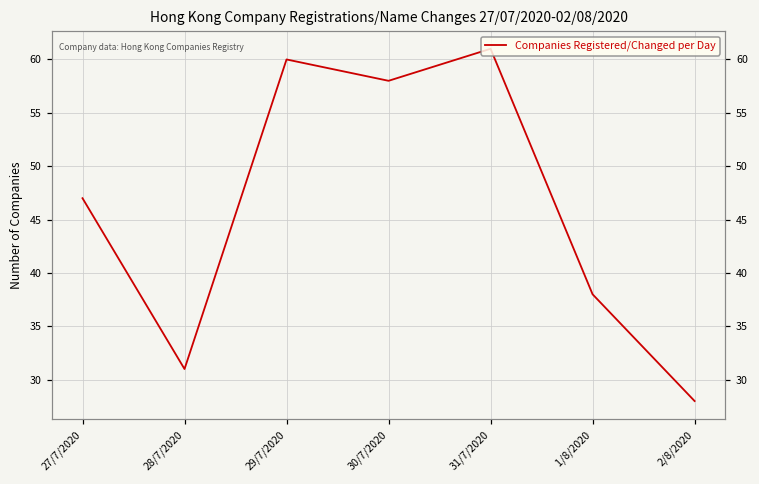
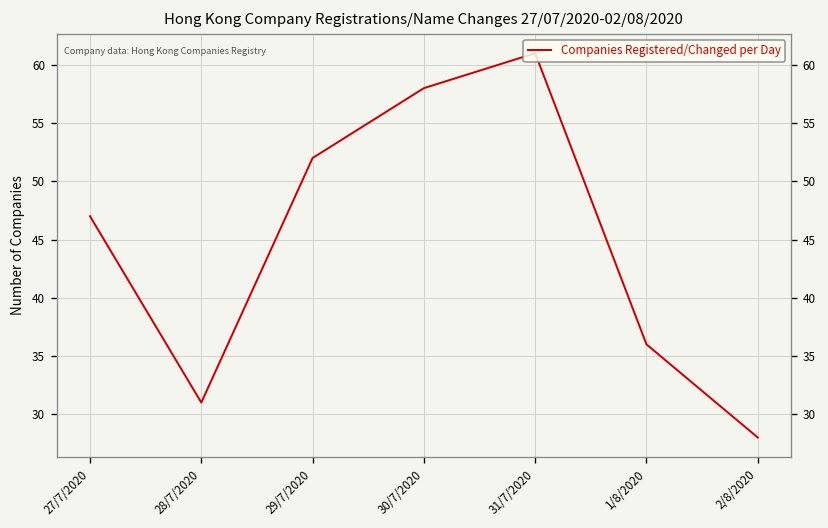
29/7/2020: 60 -> 52
1/8/2020: 38 -> 36
